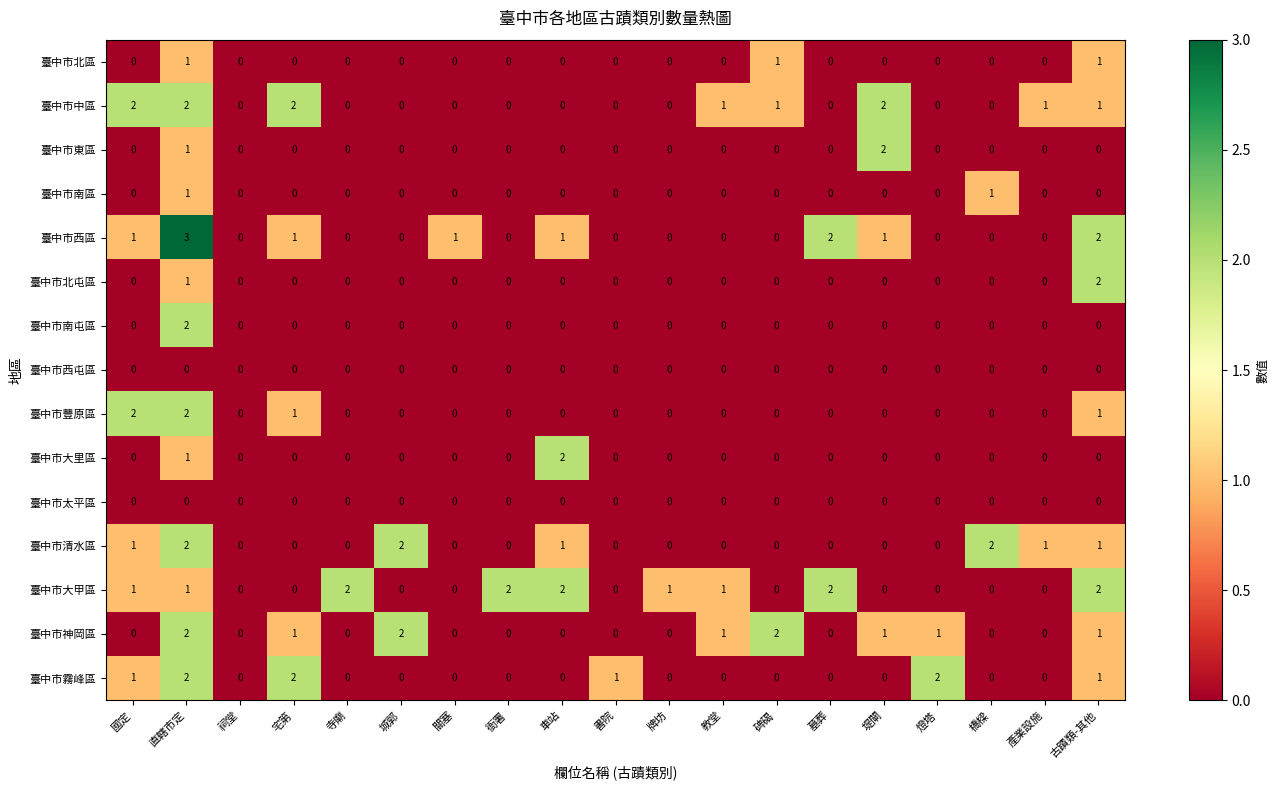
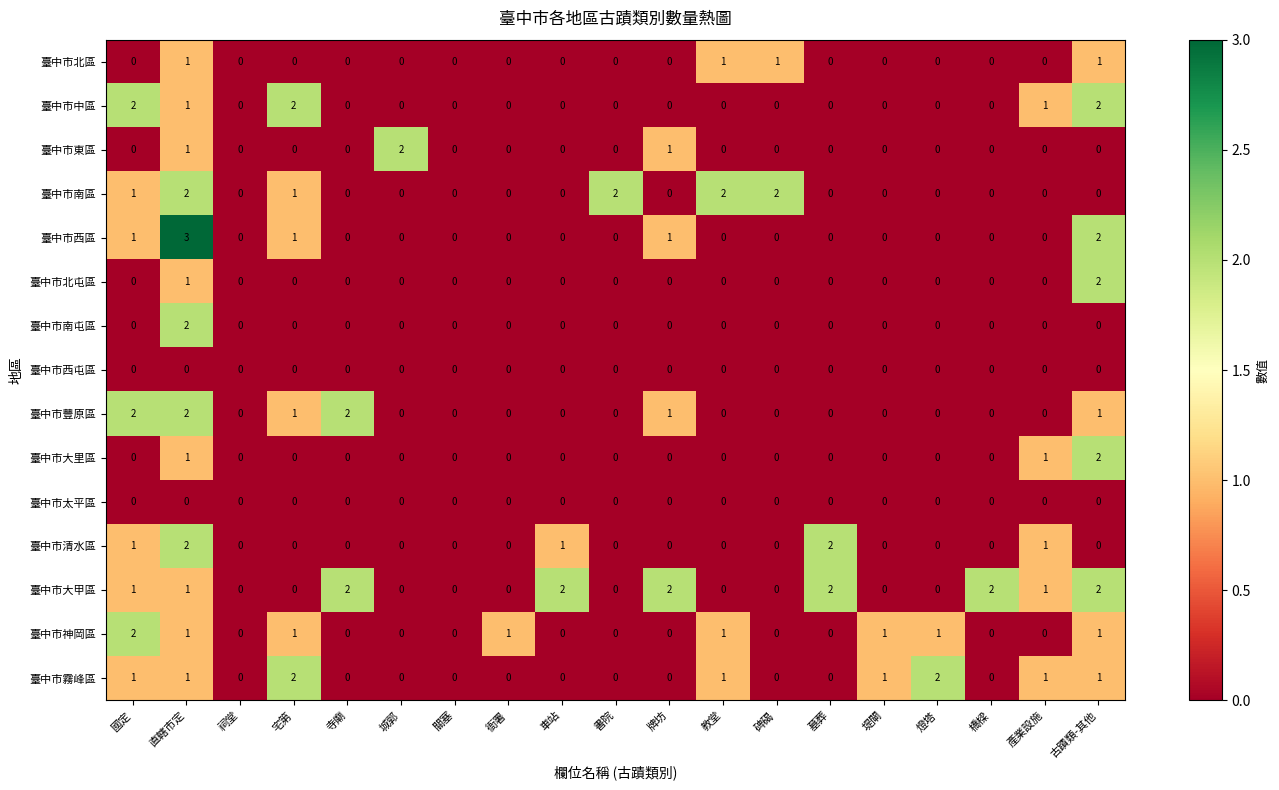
臺中市北區, 教堂: 0 -> 1
臺中市中區, 直轄市定: 2 -> 1
臺中市中區, 教堂: 1 -> 0
臺中市中區, 碑碣: 1 -> 0
臺中市中區, 堤閘: 2 -> 0
臺中市中區, 古蹟類-其他: 1 -> 2
臺中市東區, 城郭: 0 -> 2
臺中市東區, 牌坊: 0 -> 1
臺中市東區, 堤閘: 2 -> 0
臺中市南區, 國定: 0 -> 1
臺中市南區, 直轄市定: 1 -> 2
臺中市南區, 宅第: 0 -> 1
臺中市南區, 書院: 0 -> 2
臺中市南區, 教堂: 0 -> 2
臺中市南區, 碑碣: 0 -> 2
臺中市南區, 橋樑: 1 -> 0
臺中市西區, 關塞: 1 -> 0
臺中市西區, 車站: 1 -> 0
臺中市西區, 牌坊: 0 -> 1
臺中市西區, 墓葬: 2 -> 0
臺中市西區, 堤閘: 1 -> 0
臺中市豐原區, 寺廟: 0 -> 2
臺中市豐原區, 牌坊: 0 -> 1
臺中市大里區, 車站: 2 -> 0
臺中市大里區, 產業設施: 0 -> 1
臺中市大里區, 古蹟類-其他: 0 -> 2
臺中市清水區, 城郭: 2 -> 0
臺中市清水區, 墓葬: 0 -> 2
臺中市清水區, 橋樑: 2 -> 0
臺中市清水區, 古蹟類-其他: 1 -> 0
臺中市大甲區, 衙署: 2 -> 0
臺中市大甲區, 牌坊: 1 -> 2
臺中市大甲區, 教堂: 1 -> 0
臺中市大甲區, 橋樑: 0 -> 2
臺中市大甲區, 產業設施: 0 -> 1
臺中市神岡區, 國定: 0 -> 2
臺中市神岡區, 直轄市定: 2 -> 1
臺中市神岡區, 城郭: 2 -> 0
臺中市神岡區, 衙署: 0 -> 1
臺中市神岡區, 碑碣: 2 -> 0
臺中市霧峰區, 直轄市定: 2 -> 1
臺中市霧峰區, 書院: 1 -> 0
臺中市霧峰區, 教堂: 0 -> 1
臺中市霧峰區, 堤閘: 0 -> 1
臺中市霧峰區, 產業設施: 0 -> 1
